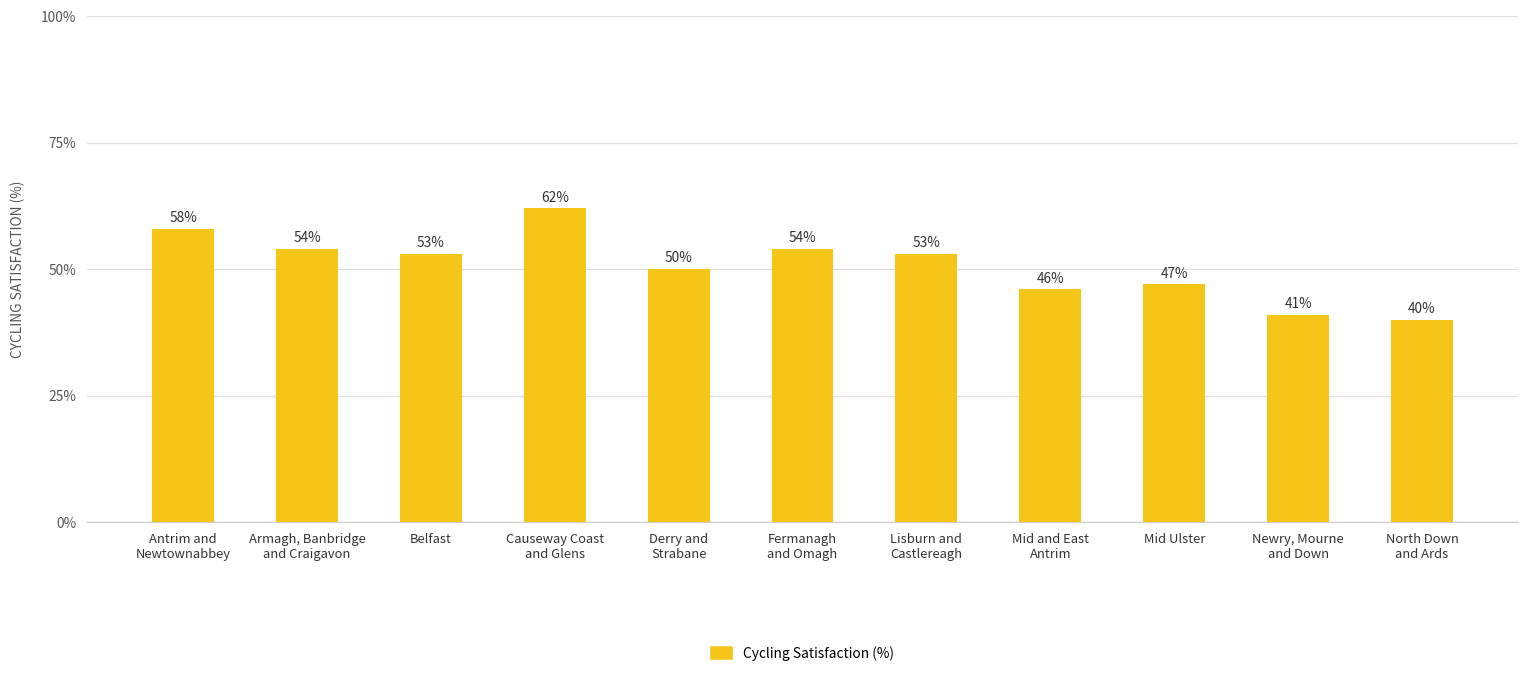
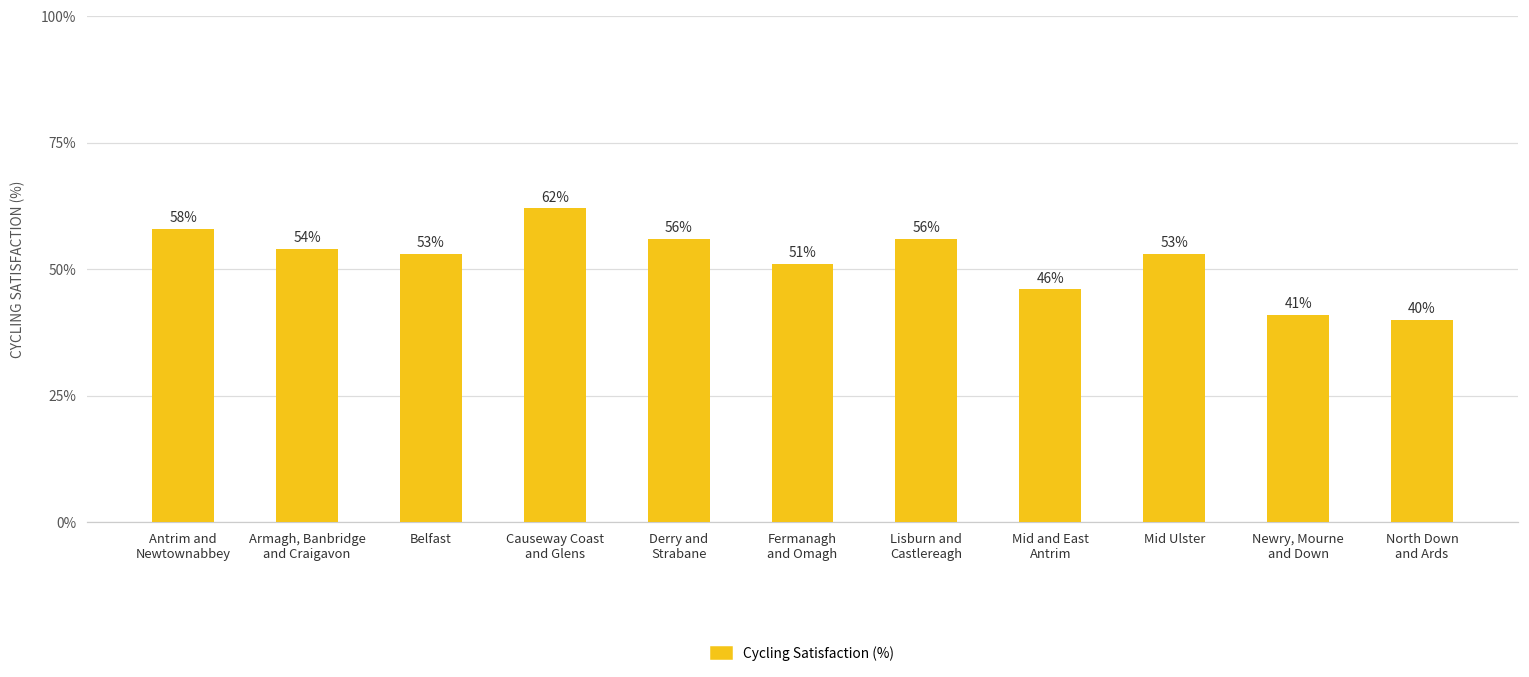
Derry and Strabane: 50% -> 56%
Fermanagh and Omagh: 54% -> 51%
Lisburn and Castlereagh: 53% -> 56%
Mid Ulster: 47% -> 53%
